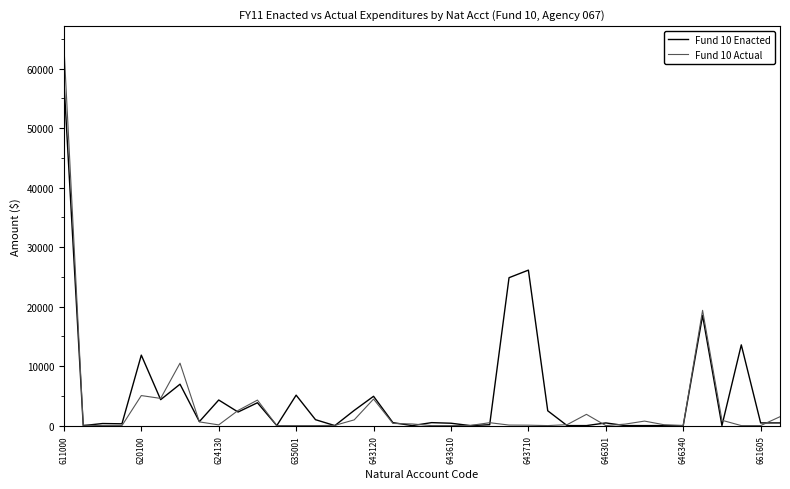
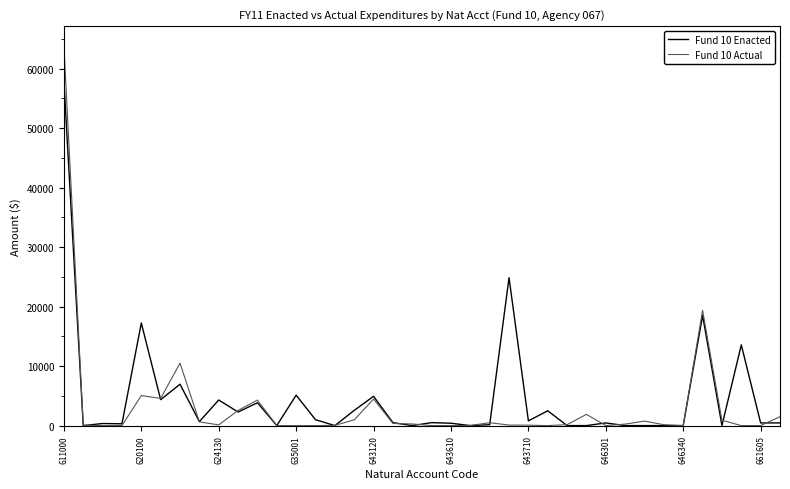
Fund 10 Enacted, 620100: 12000 -> 17000
Fund 10 Enacted, 643710: 26000 -> 1000
